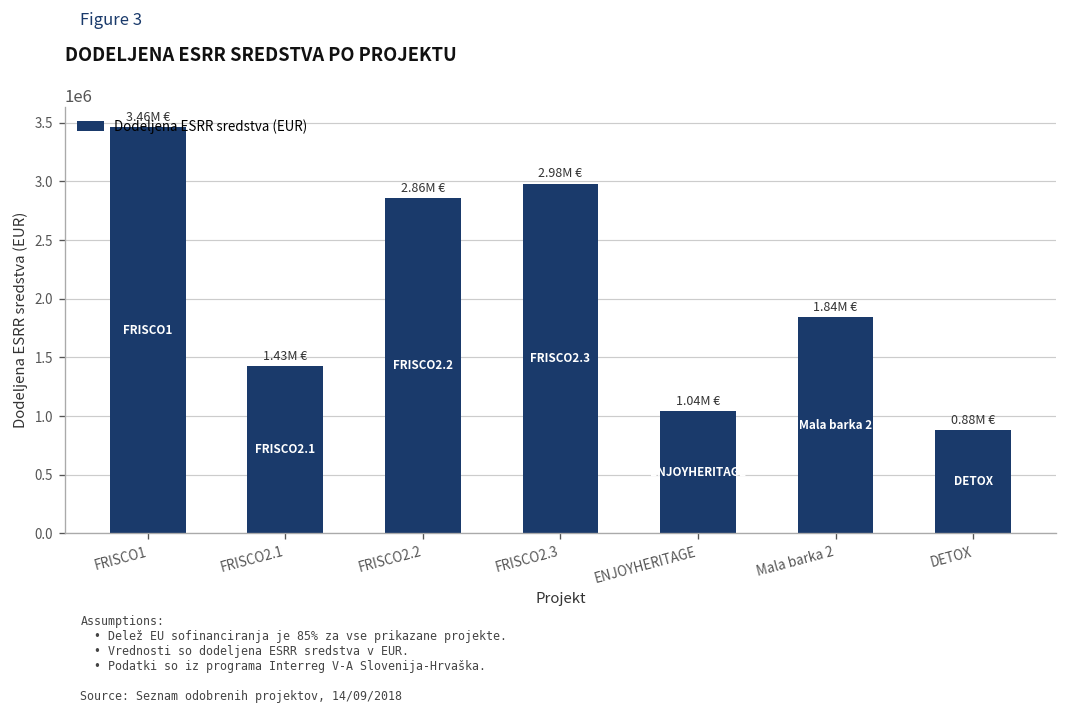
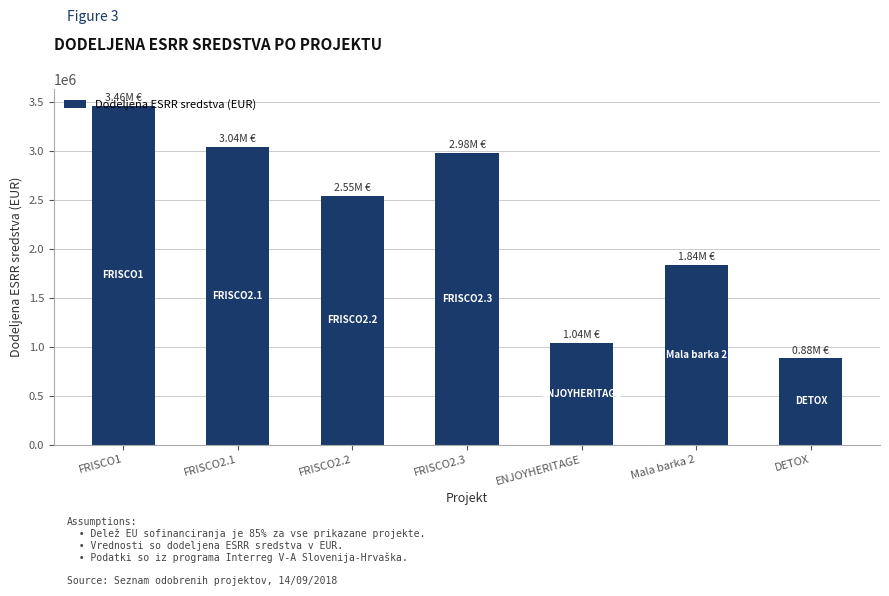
FRISCO2.1: 1.43M -> 3.04M
FRISCO2.2: 2.86M -> 2.55M
